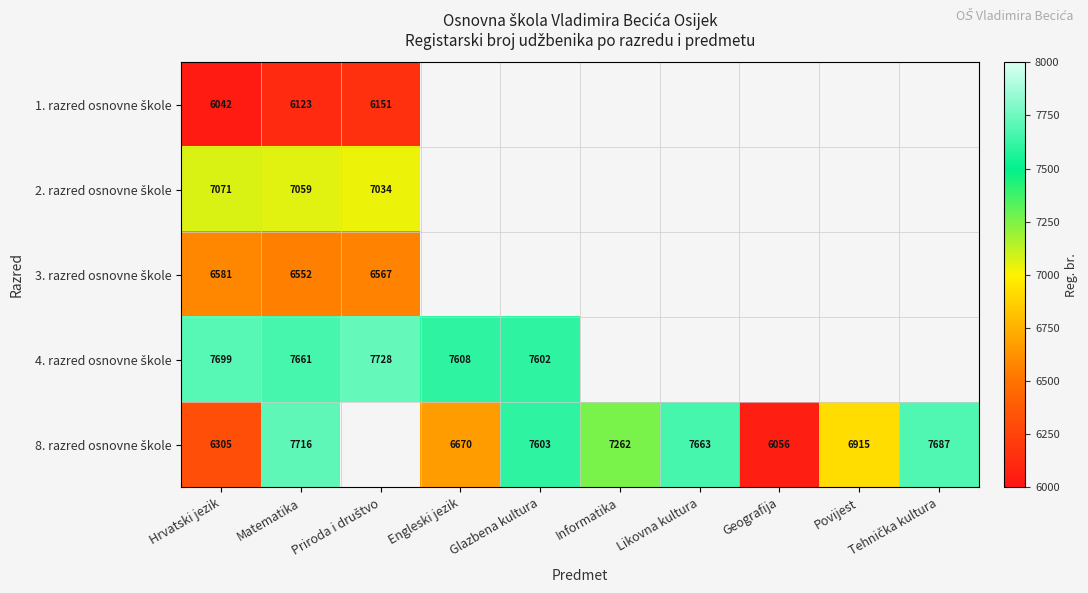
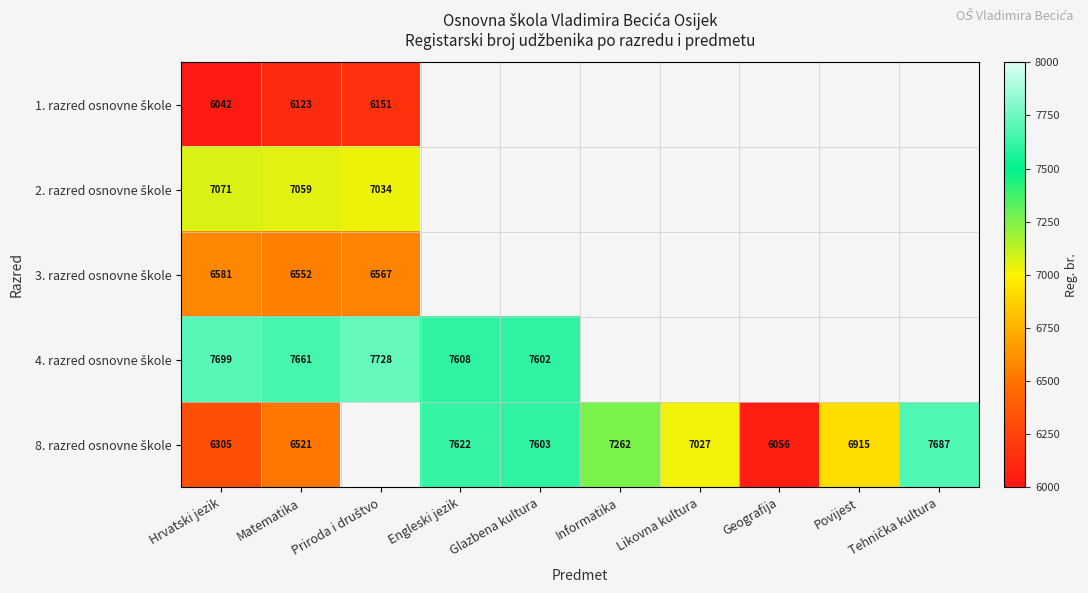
8. razred osnovne škole, Matematika: 7716 -> 6521
8. razred osnovne škole, Engleski jezik: 6670 -> 7622
8. razred osnovne škole, Likovna kultura: 7663 -> 7027
